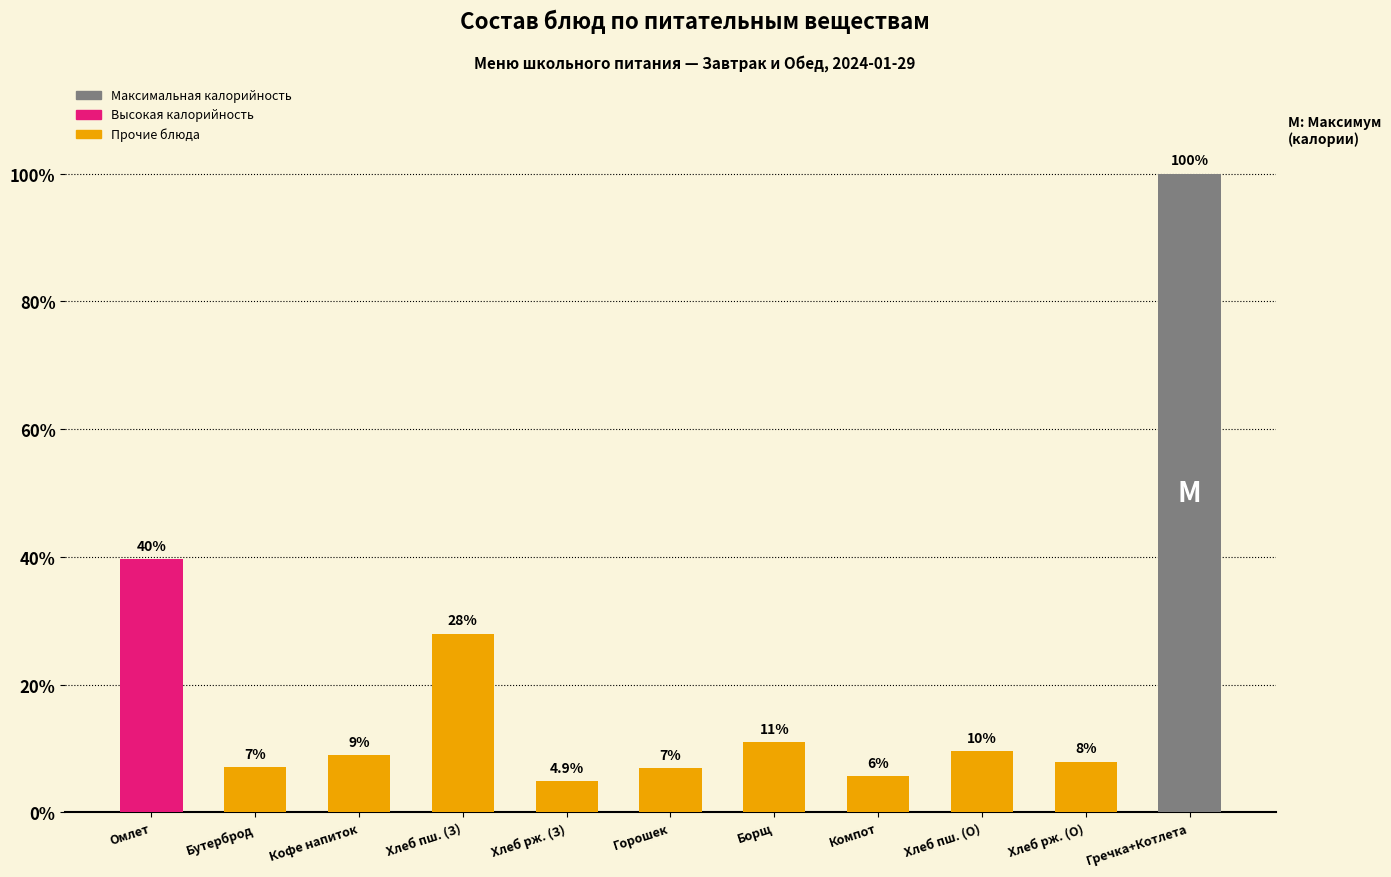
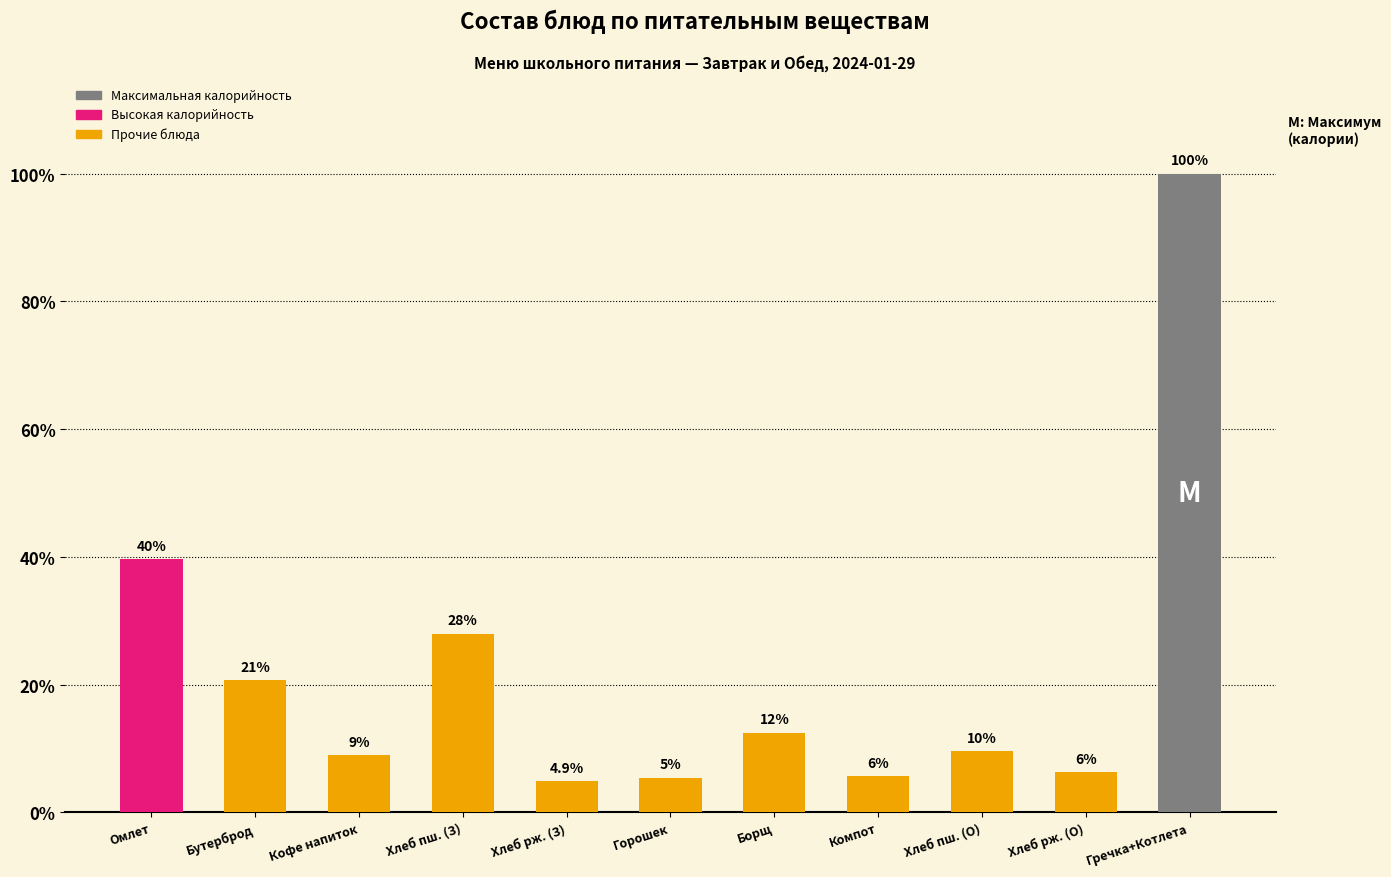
Бутерброд: 7% -> 21%
Горошек: 7% -> 5%
Борщ: 11% -> 12%
Хлеб рж. (О): 8% -> 6%
